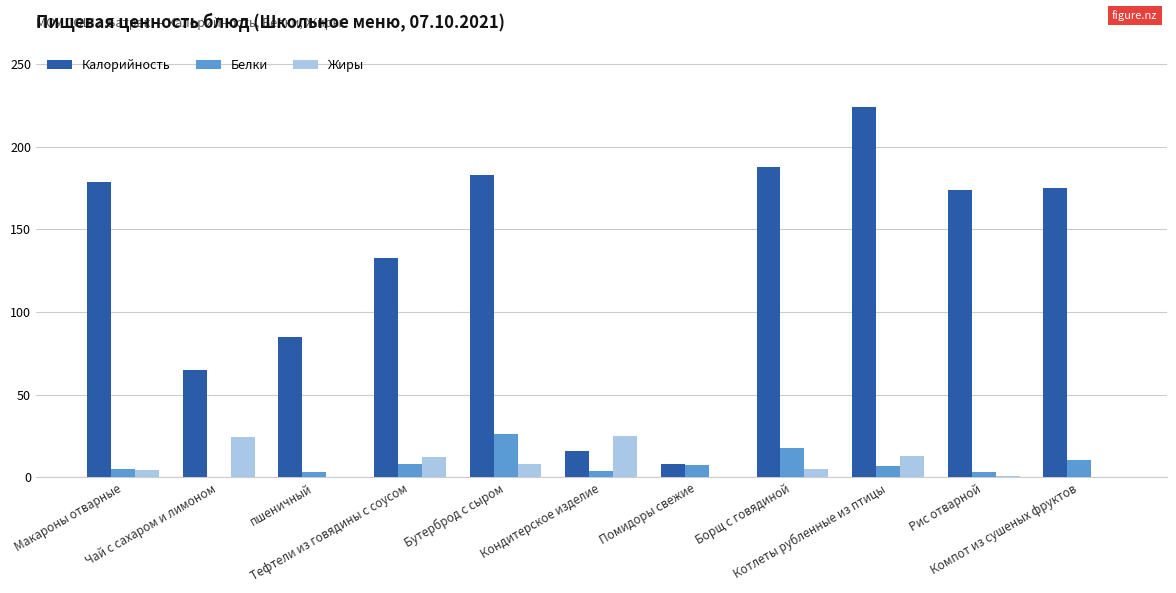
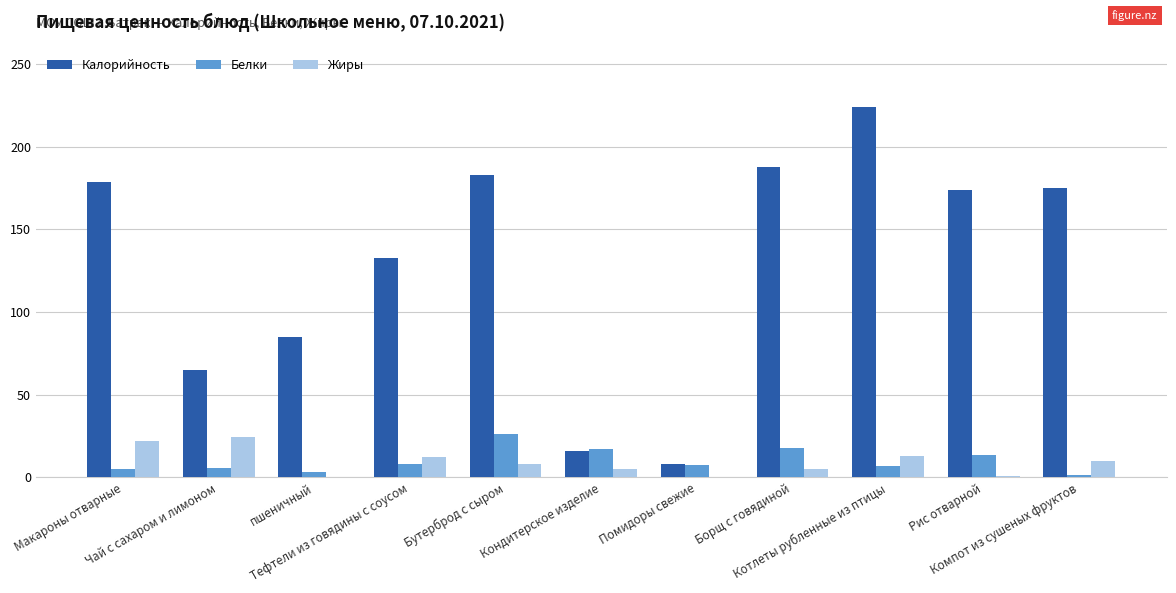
Жиры, Макароны отварные: 5 -> 22
Белки, Чай с сахаром и лимоном: 0 -> 6
Белки, Кондитерское изделие: 4 -> 17
Жиры, Кондитерское изделие: 25 -> 5
Белки, Рис отварной: 3 -> 13
Белки, Компот из сушеных фруктов: 11 -> 1
Жиры, Компот из сушеных фруктов: 0 -> 10
